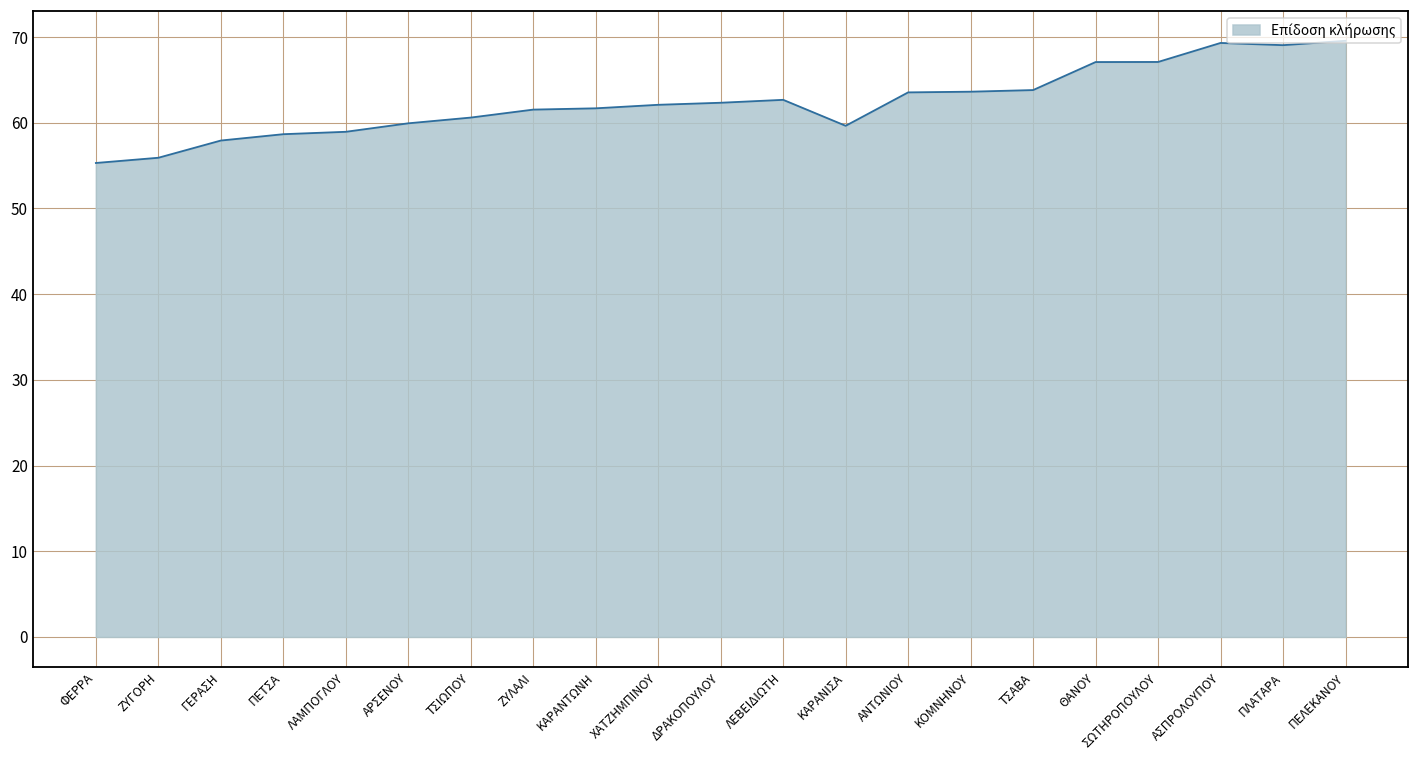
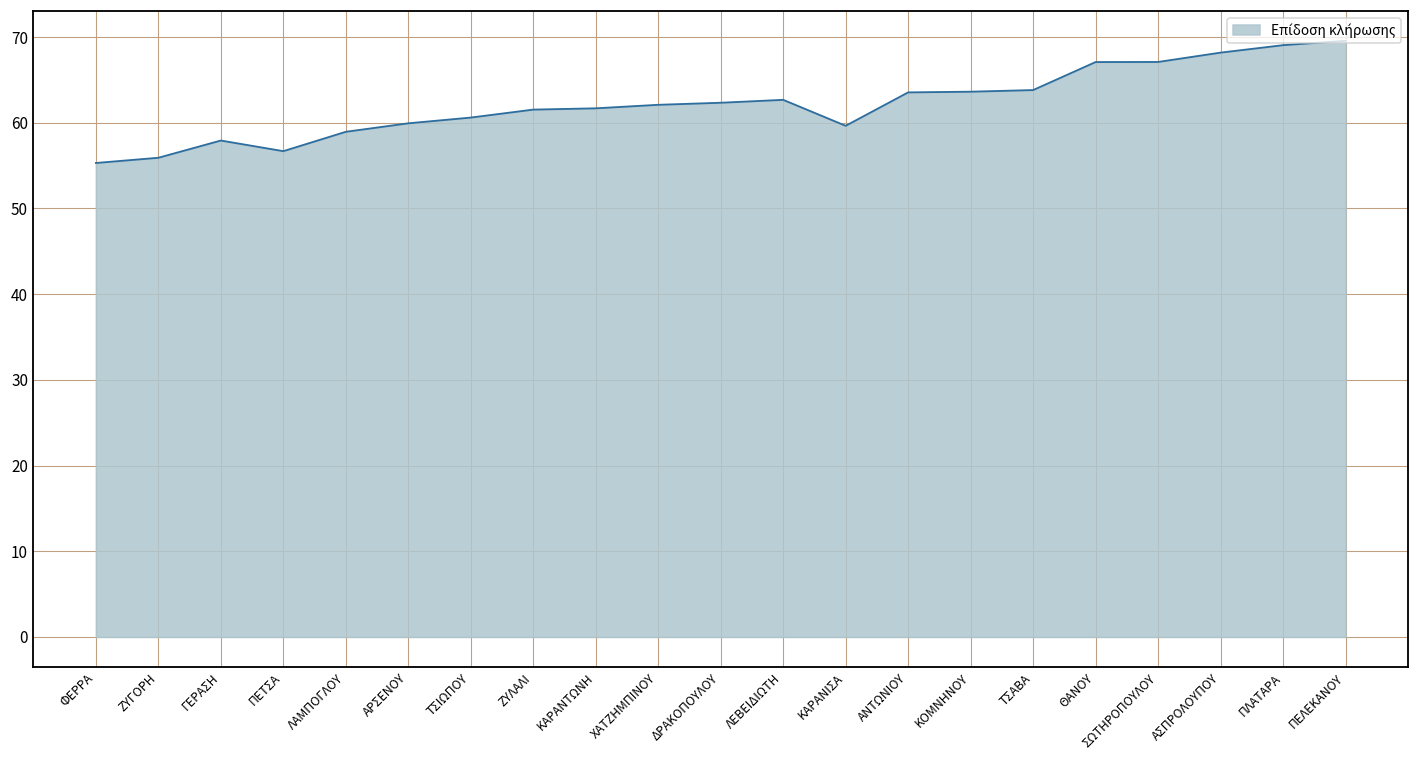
ΠΕΤΣΑ: 59 -> 57
ΑΣΠΡΟΛΟΥΠΟΥ: 69 -> 68
